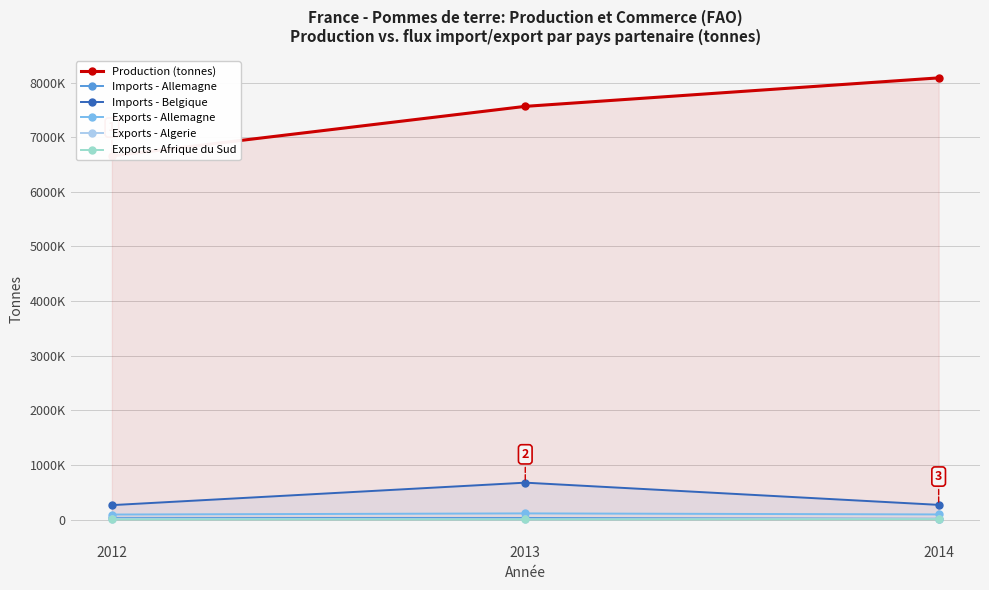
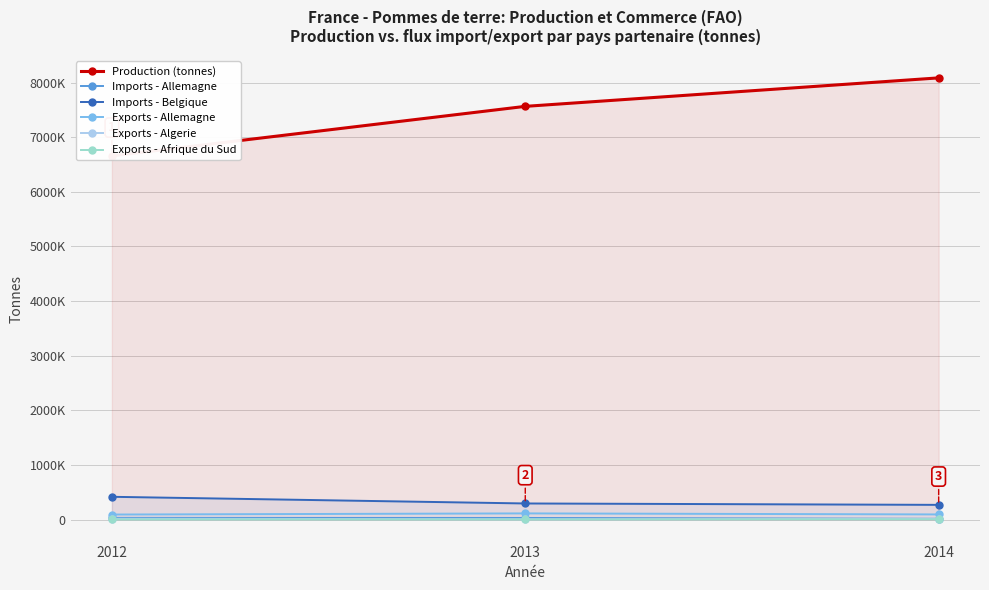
Imports - Belgique, 2012: 300000 -> 400000
Imports - Belgique, 2013: 700000 -> 300000
